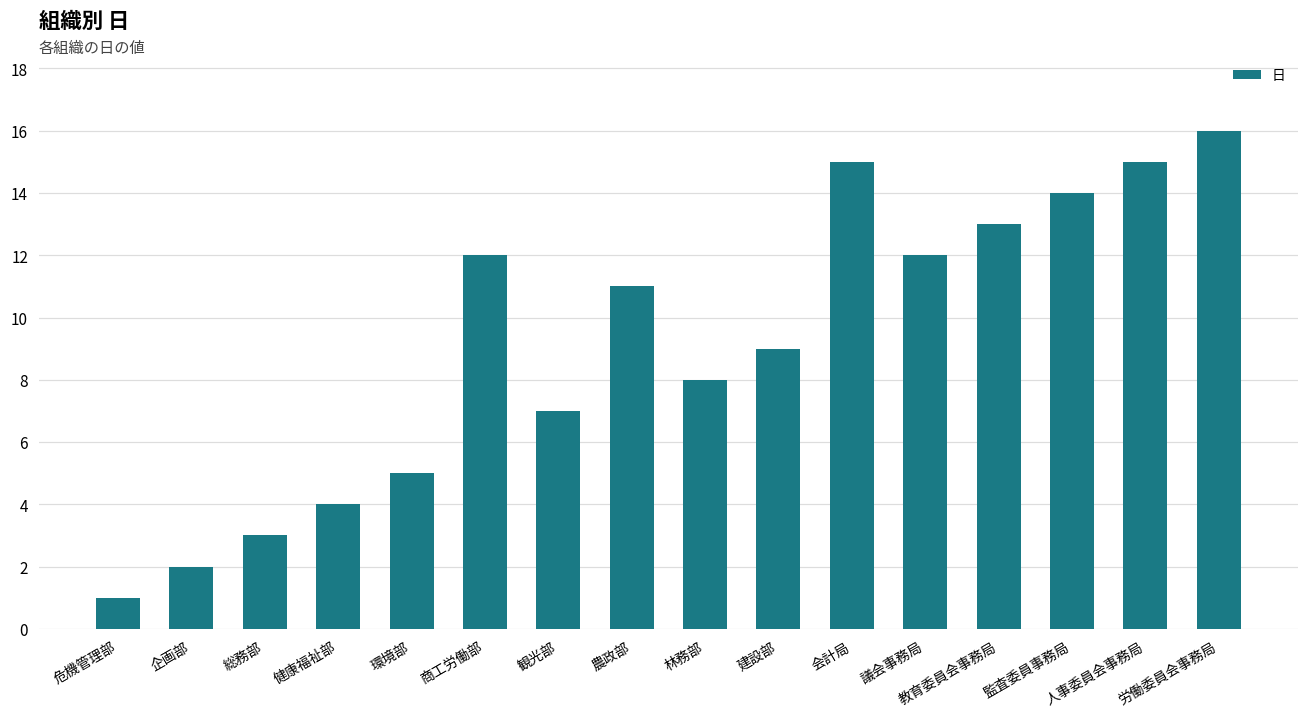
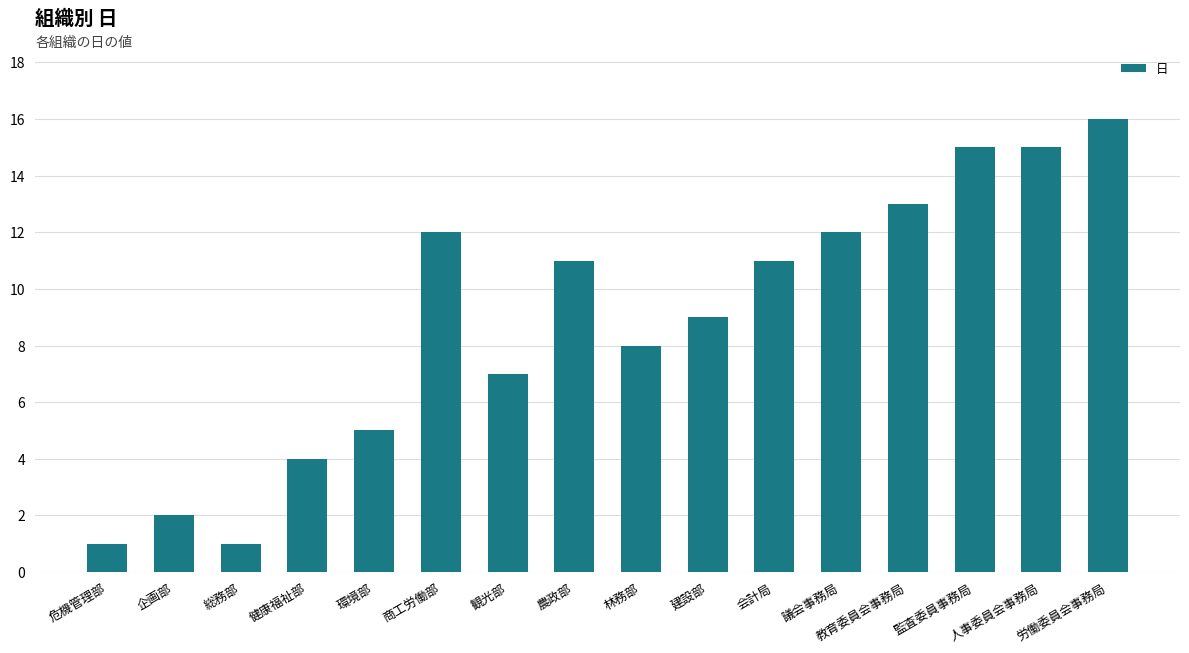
総務部: 3 -> 1
会計局: 15 -> 11
監査委員事務局: 14 -> 15
